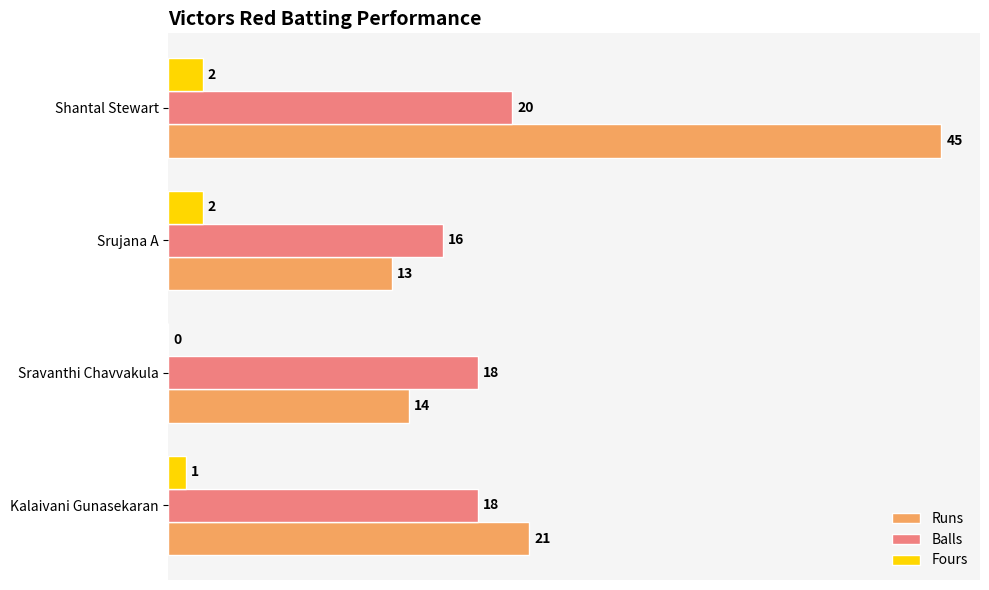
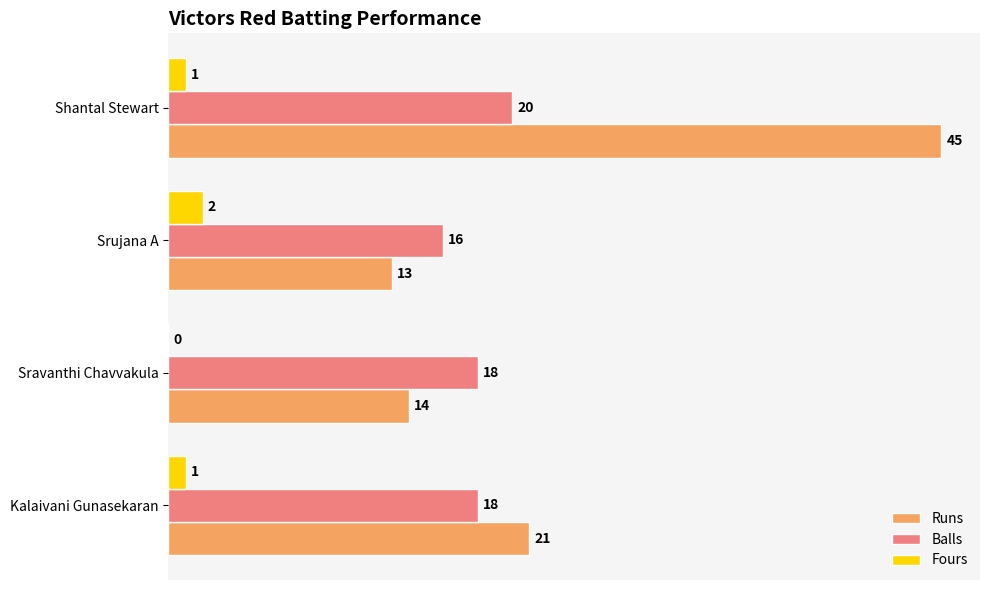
Fours, Shantal Stewart: 2 -> 1
